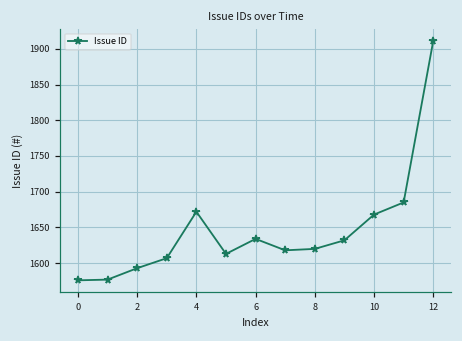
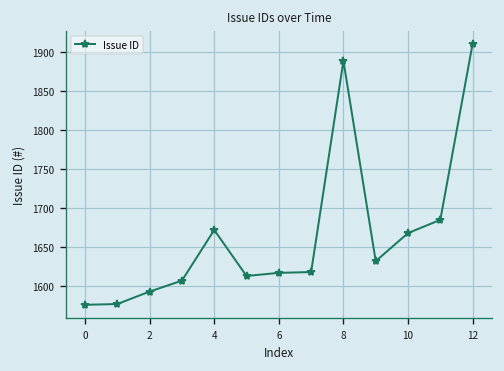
6: 1630 -> 1620
8: 1620 -> 1890
